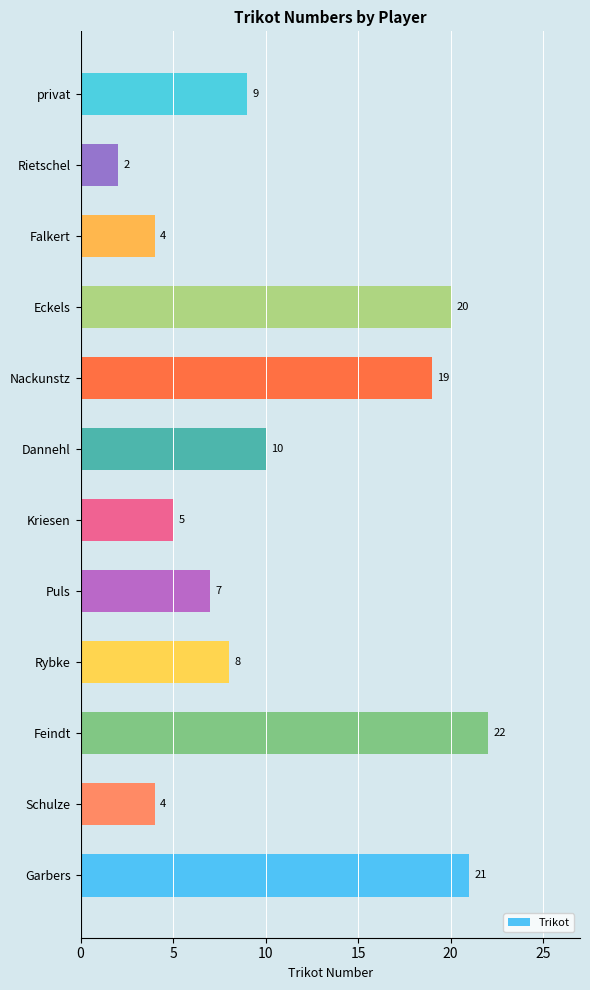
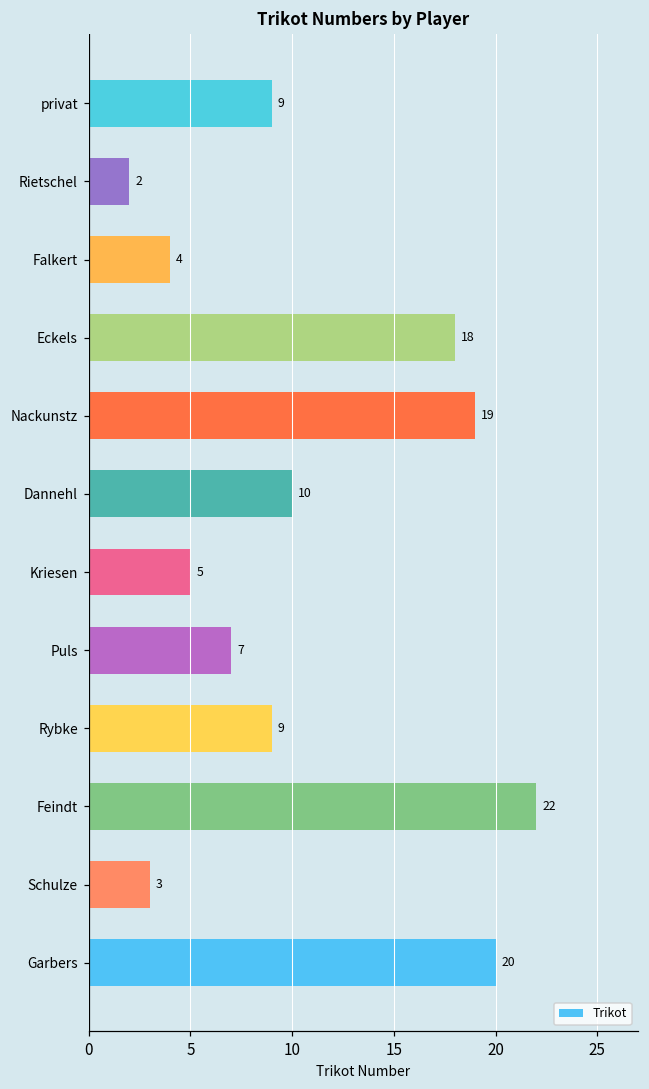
Eckels: 20 -> 18
Rybke: 8 -> 9
Schulze: 4 -> 3
Garbers: 21 -> 20
